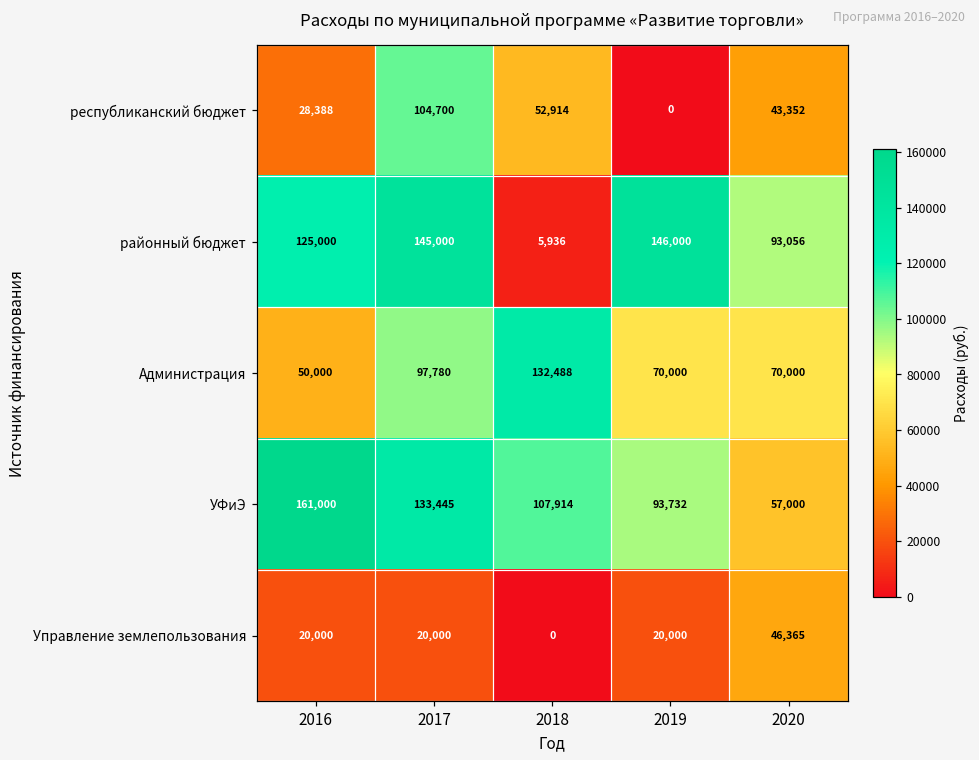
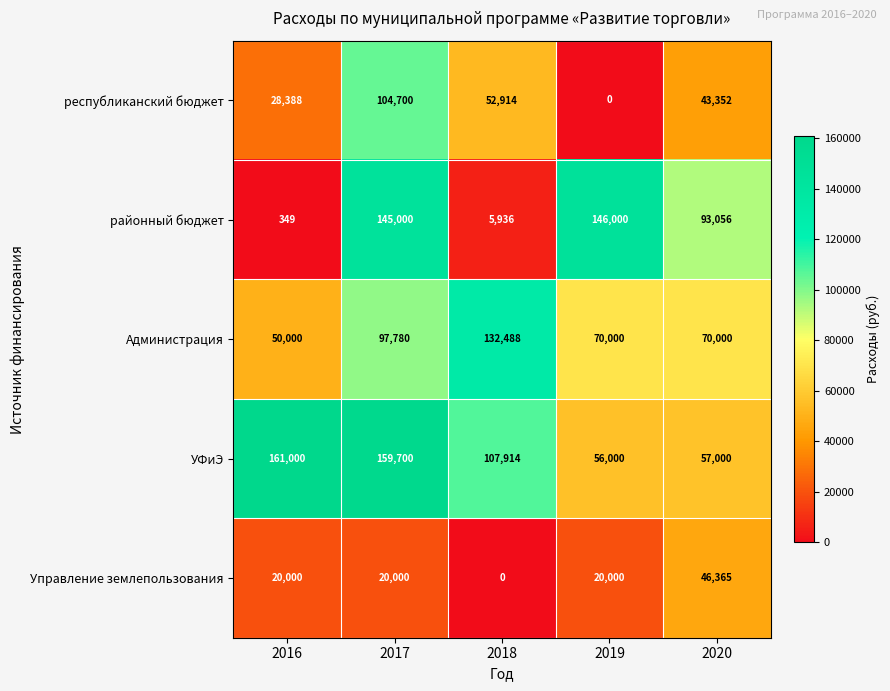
районный бюджет, 2016: 125,000 -> 349
УФиЭ, 2017: 133,445 -> 159,700
УФиЭ, 2019: 93,732 -> 56,000
